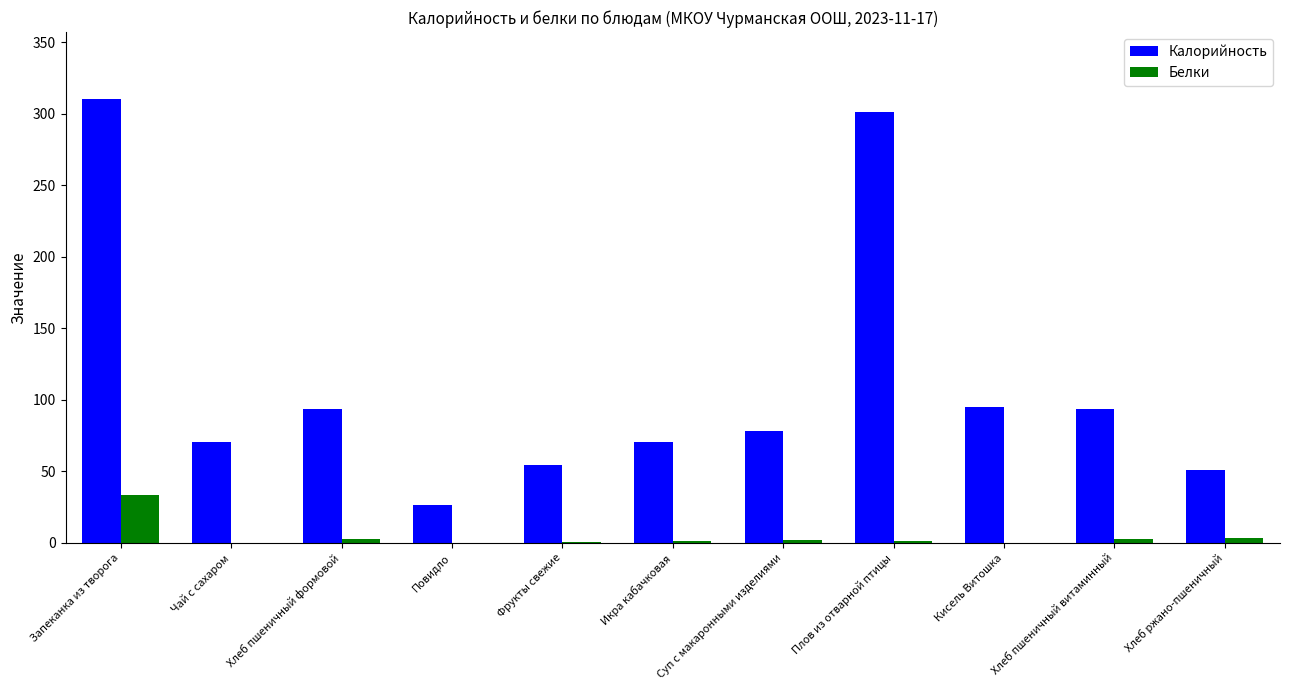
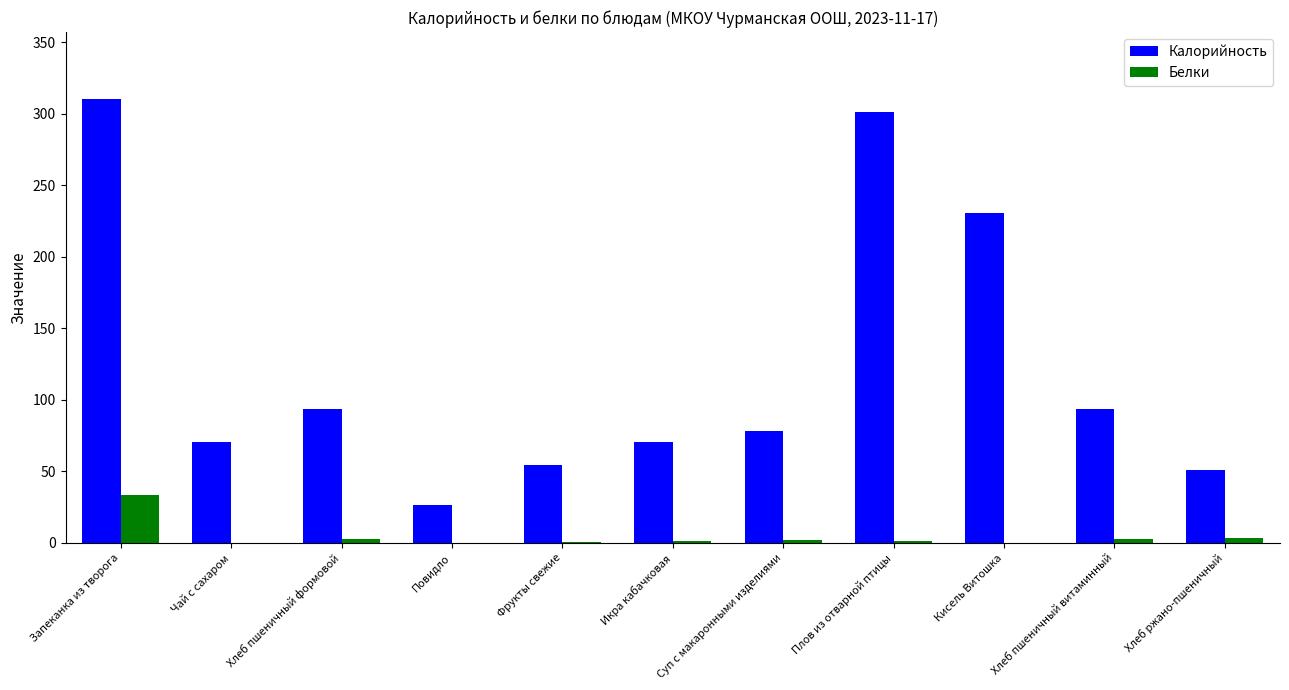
Калорийность, Кисель Витошка: 95 -> 231
